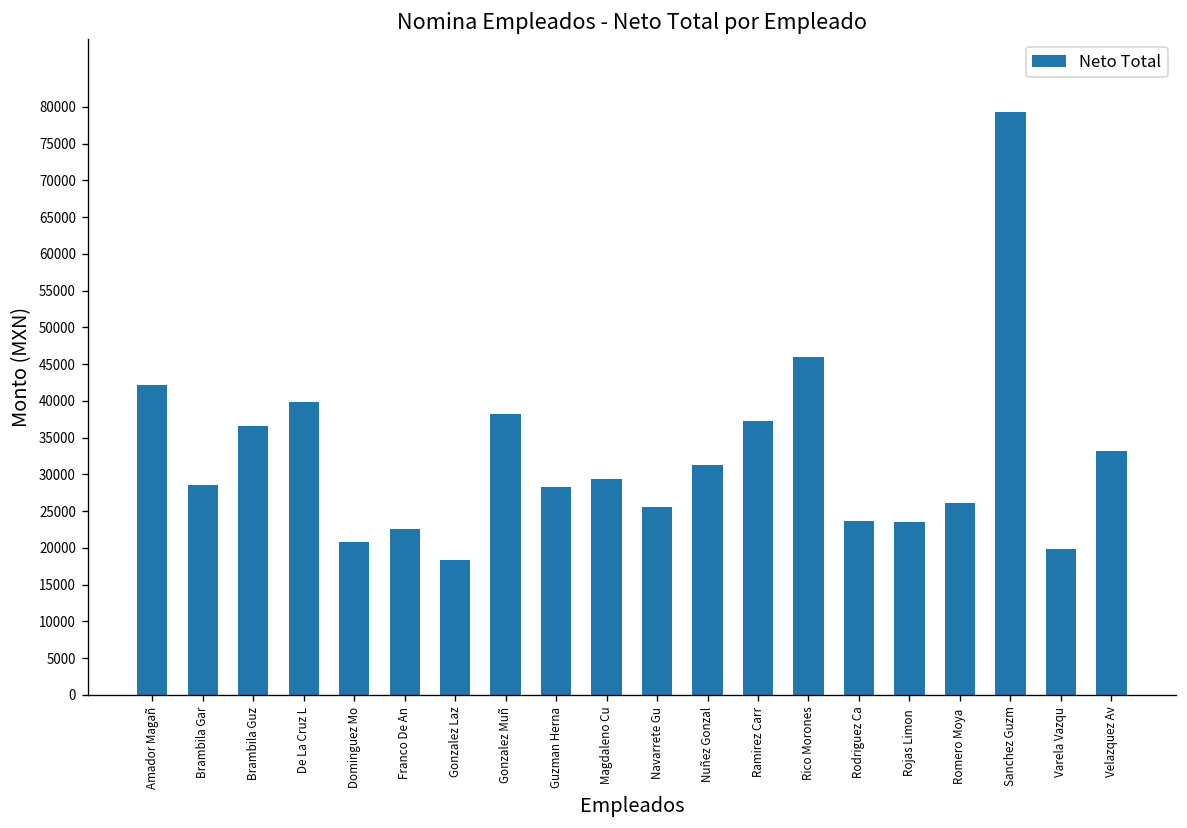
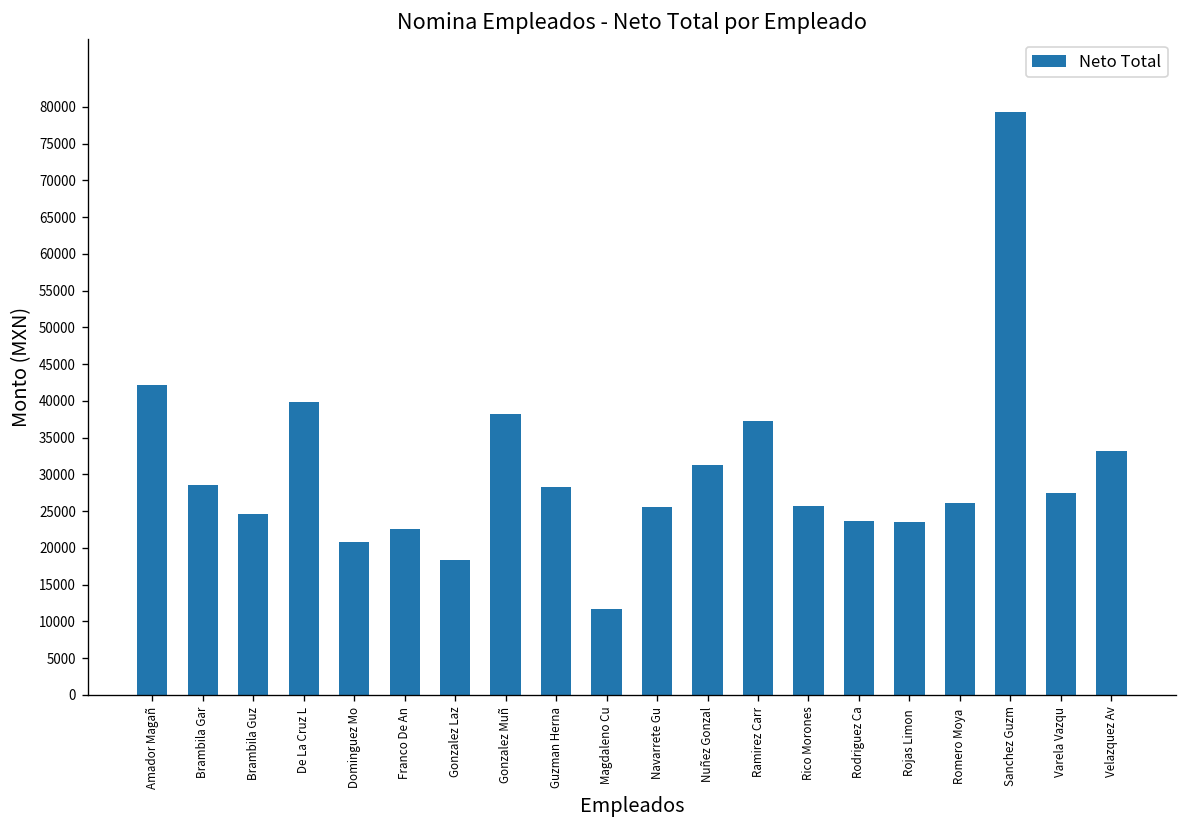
Brambila Guz: 37000 -> 25000
Magdaleno Cu: 29000 -> 12000
Rico Morones: 46000 -> 26000
Varela Vazqu: 20000 -> 27000
